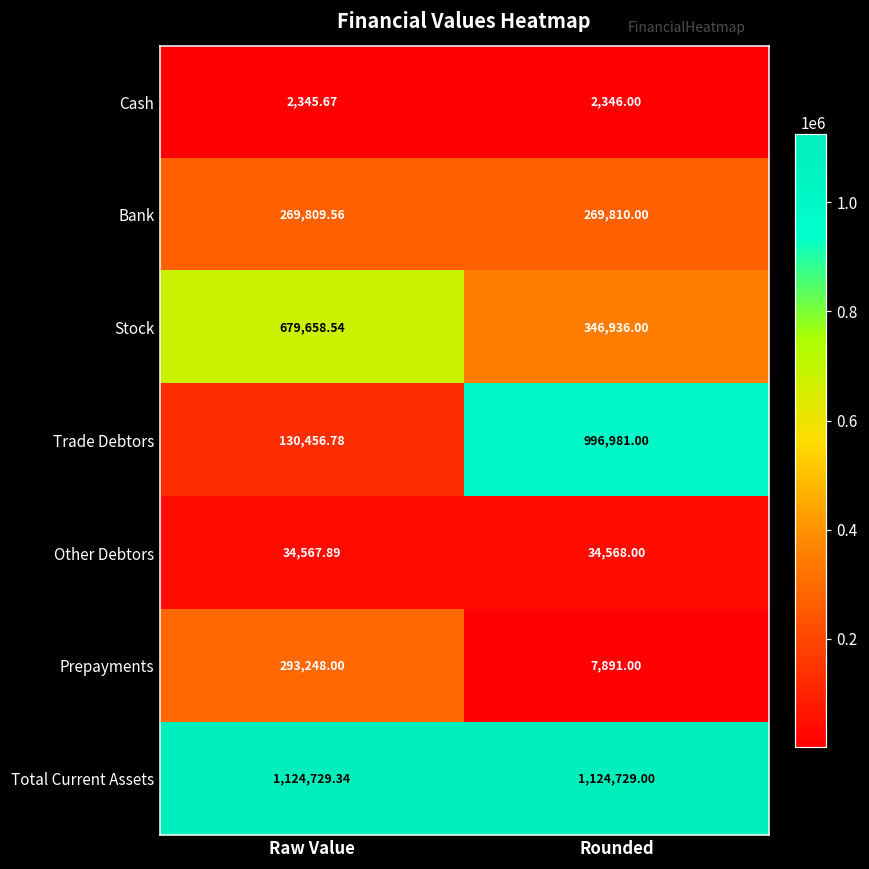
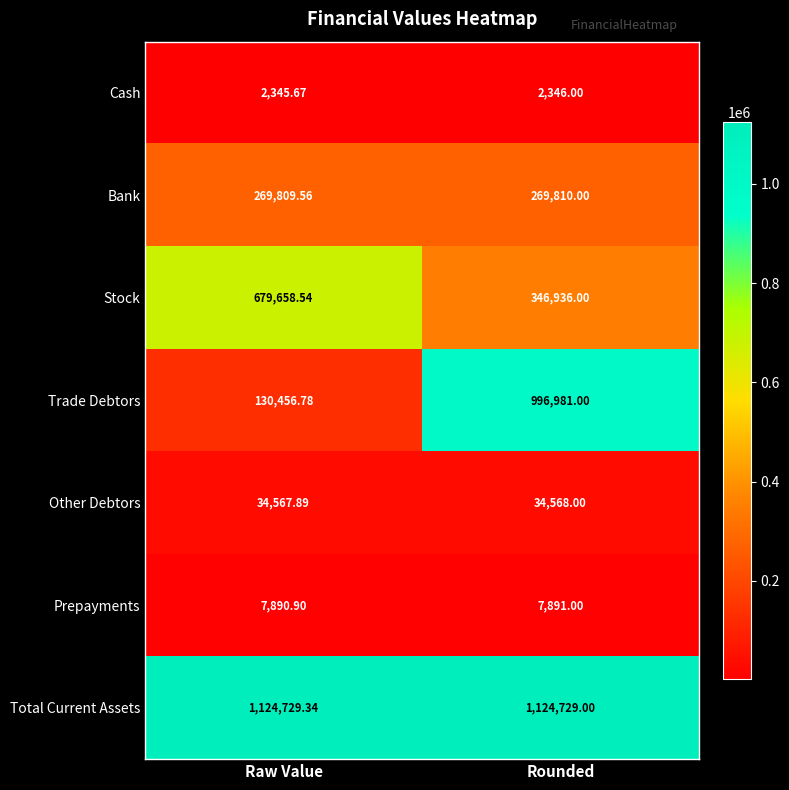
Prepayments, Raw Value: 293,248.00 -> 7,890.90
